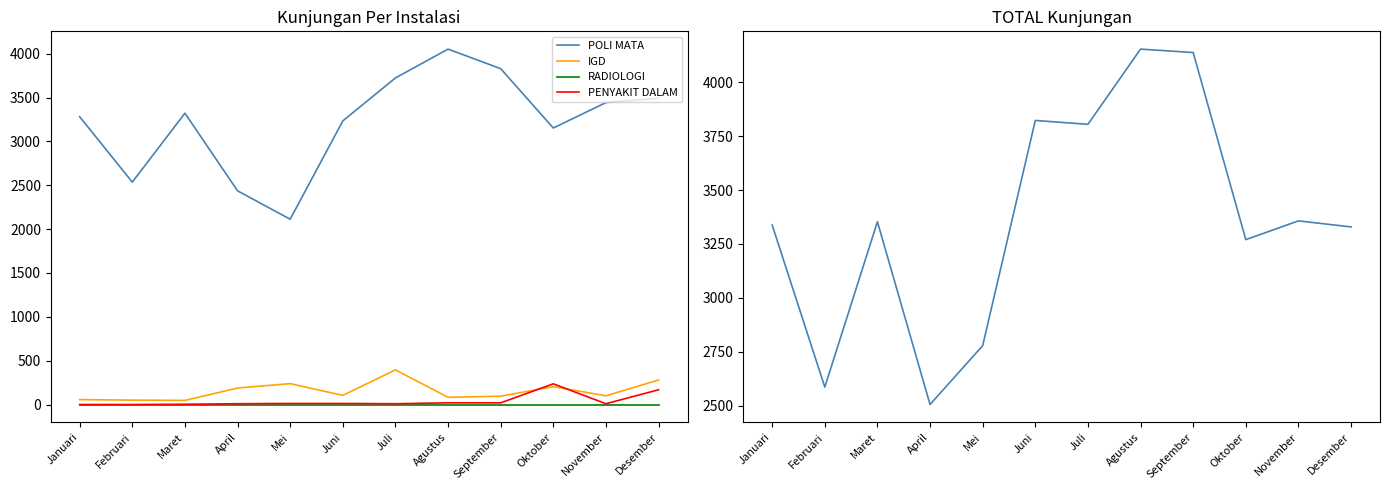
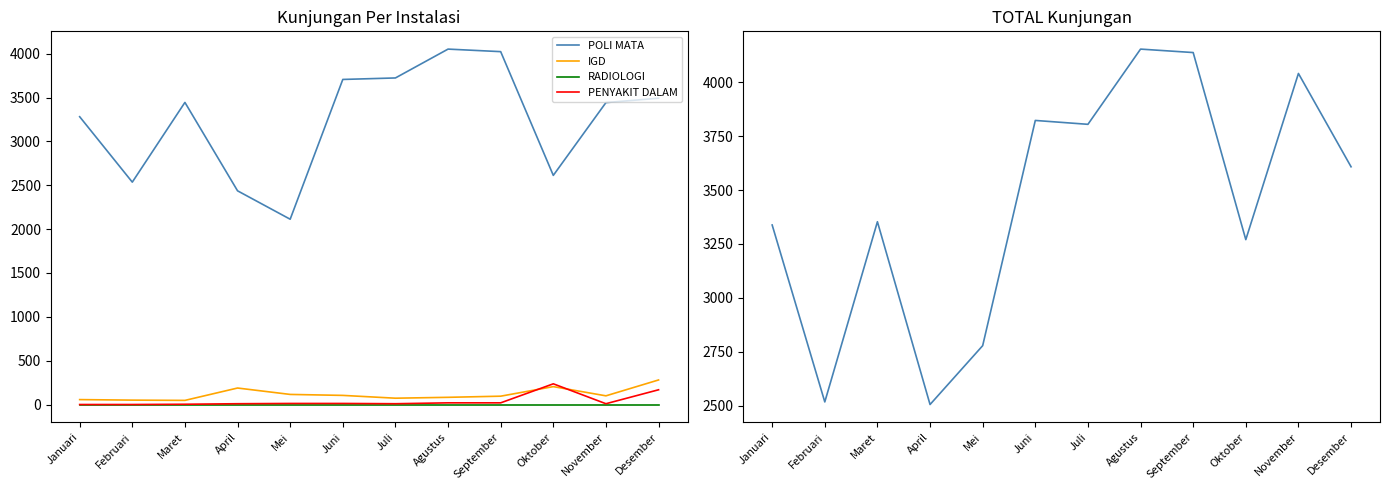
Kunjungan Per Instalasi, POLI MATA, Maret: 3300 -> 3400
Kunjungan Per Instalasi, IGD, Mei: 200 -> 100
Kunjungan Per Instalasi, POLI MATA, Juni: 3200 -> 3700
Kunjungan Per Instalasi, IGD, Juli: 400 -> 100
Kunjungan Per Instalasi, POLI MATA, September: 3800 -> 4000
Kunjungan Per Instalasi, POLI MATA, Oktober: 3200 -> 2600
TOTAL Kunjungan, Februari: 2590 -> 2520
TOTAL Kunjungan, November: 3360 -> 4040
TOTAL Kunjungan, Desember: 3330 -> 3610
